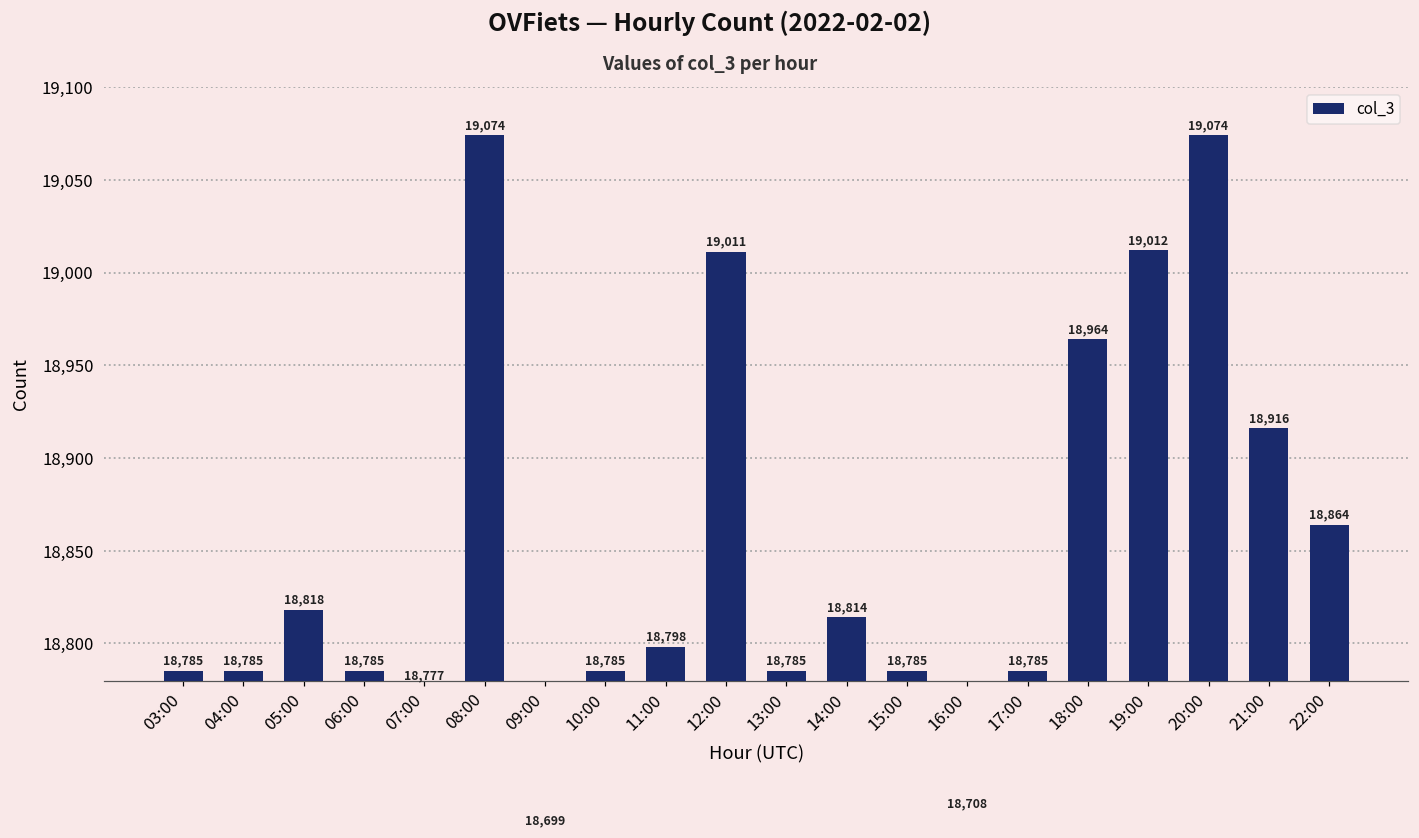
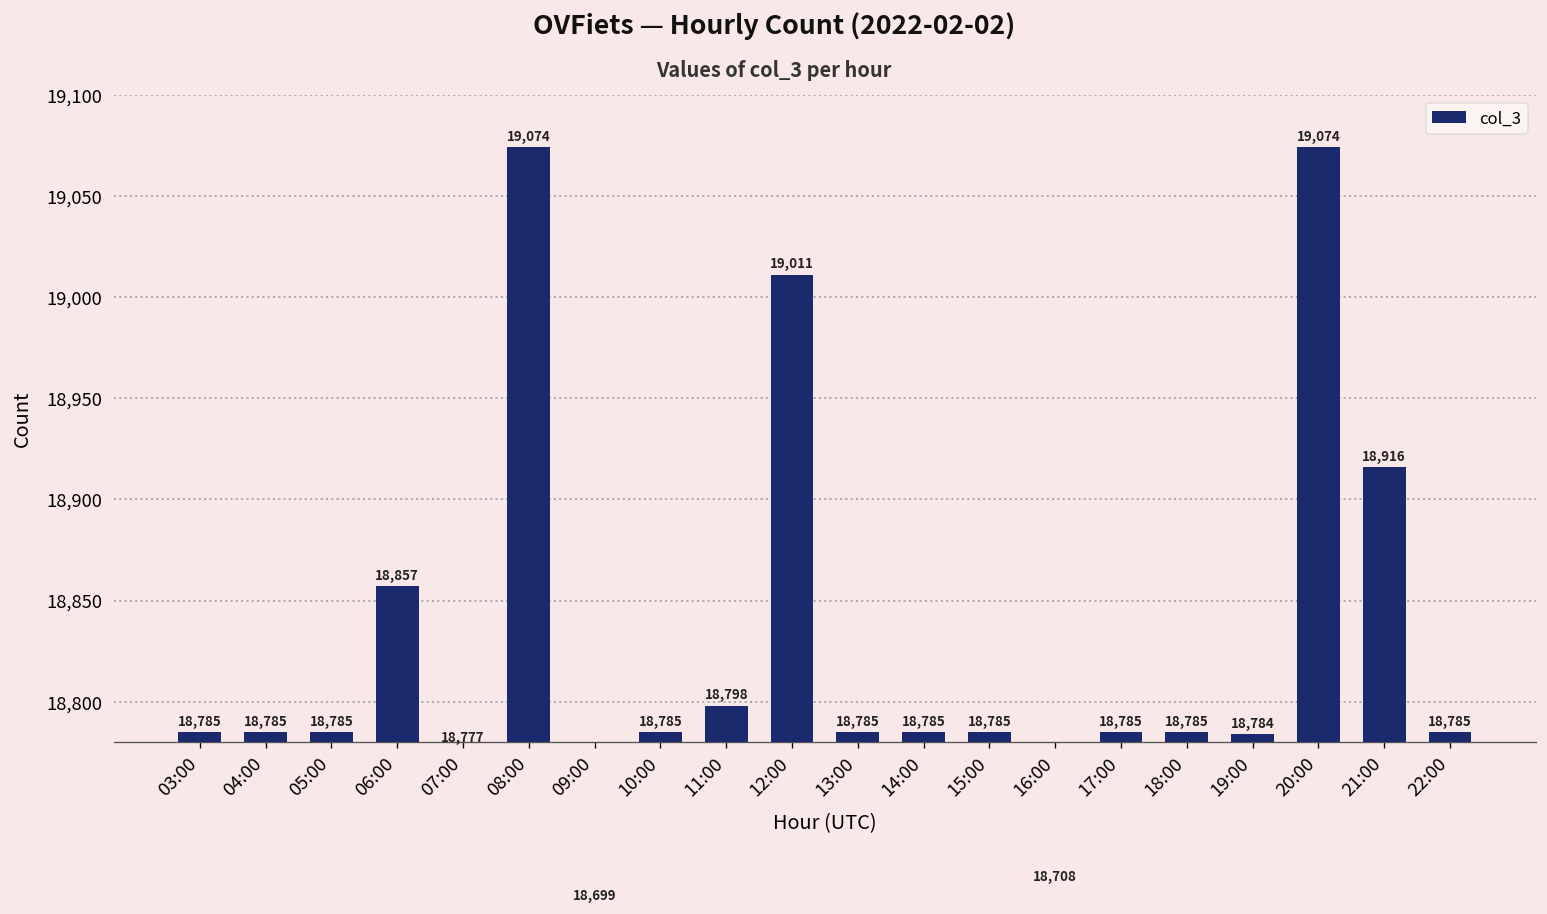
05:00: 18,818 -> 18,785
06:00: 18,785 -> 18,857
14:00: 18,814 -> 18,785
18:00: 18,964 -> 18,785
19:00: 19,012 -> 18,784
22:00: 18,864 -> 18,785
